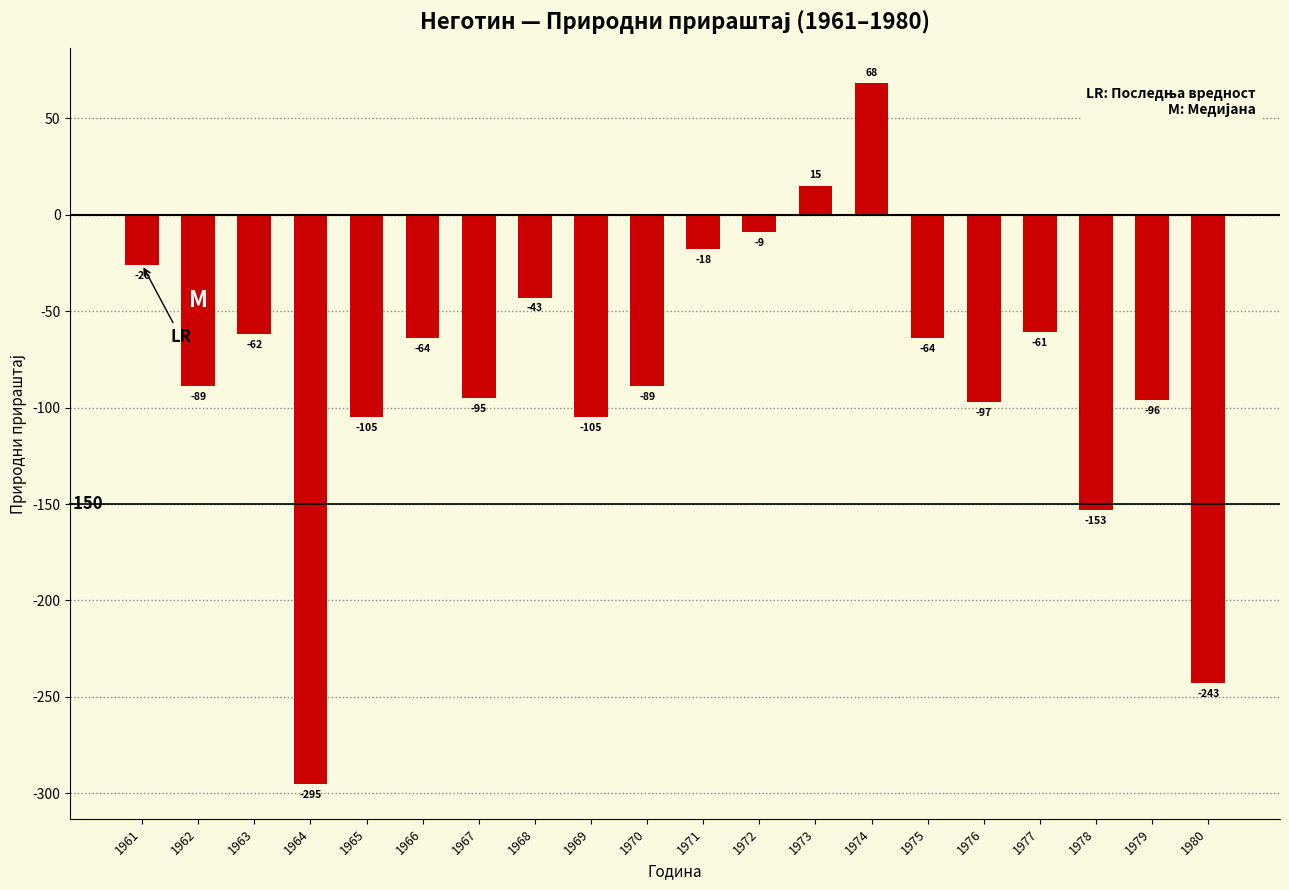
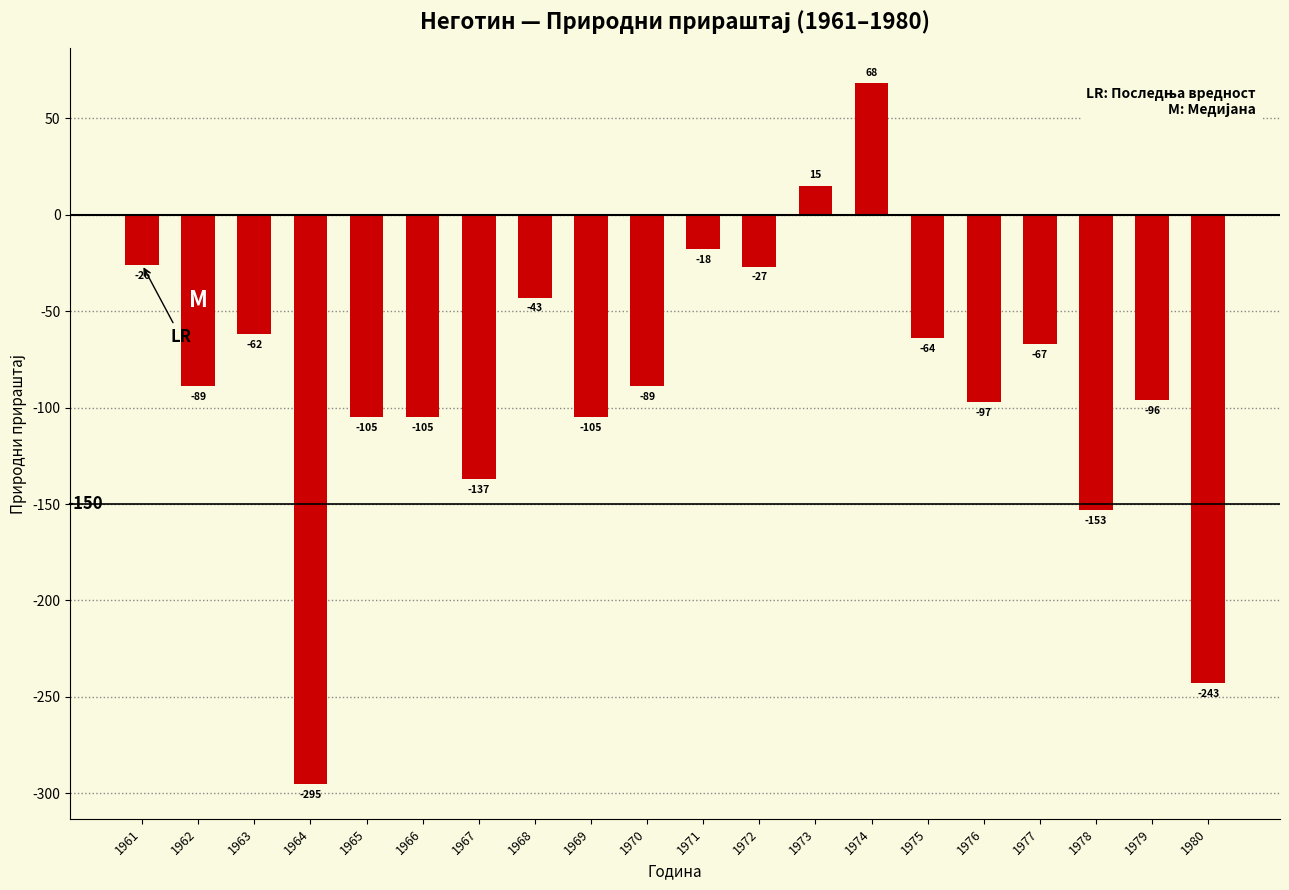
1966: -64 -> -105
1967: -95 -> -137
1972: -9 -> -27
1977: -61 -> -67
